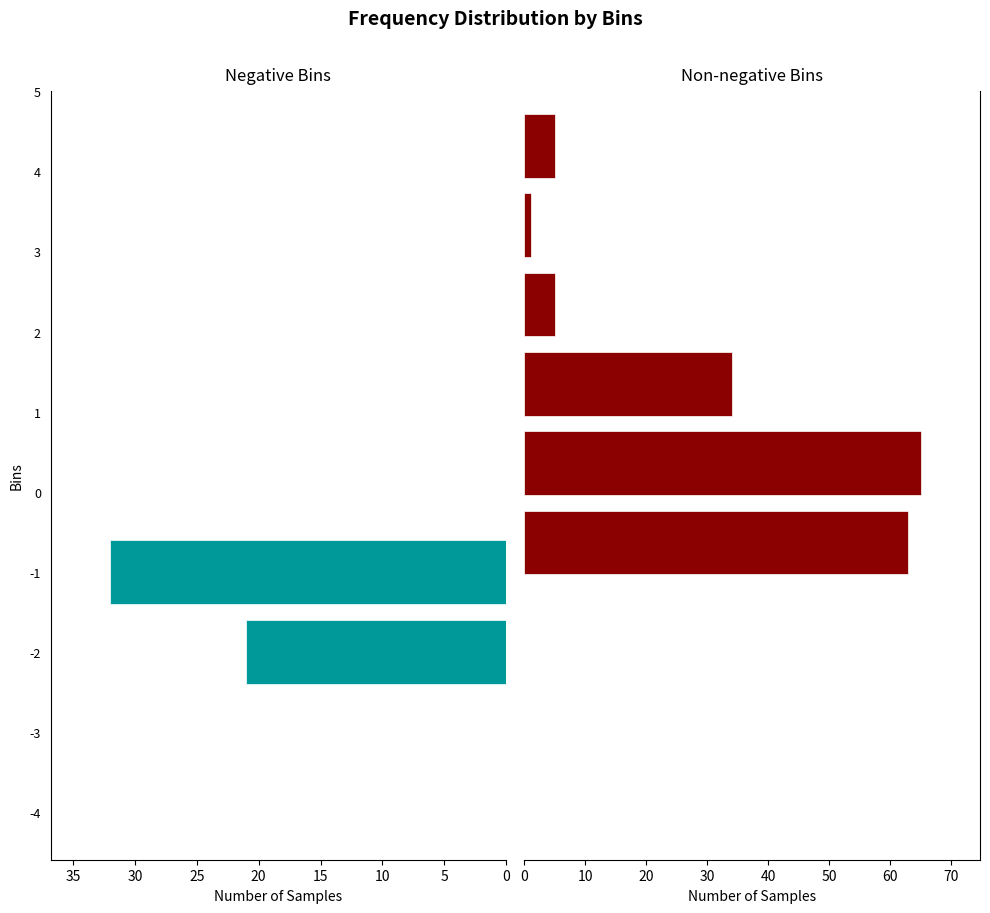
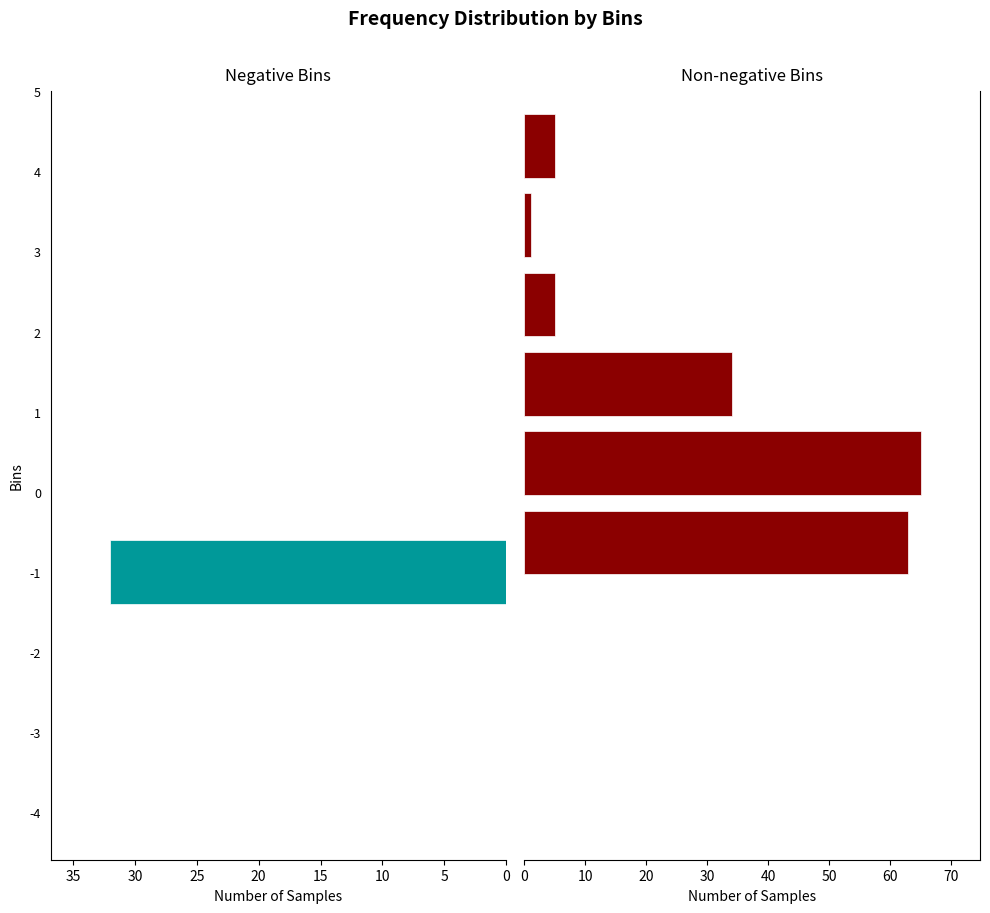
Negative Bins, -2: 21 -> 0
